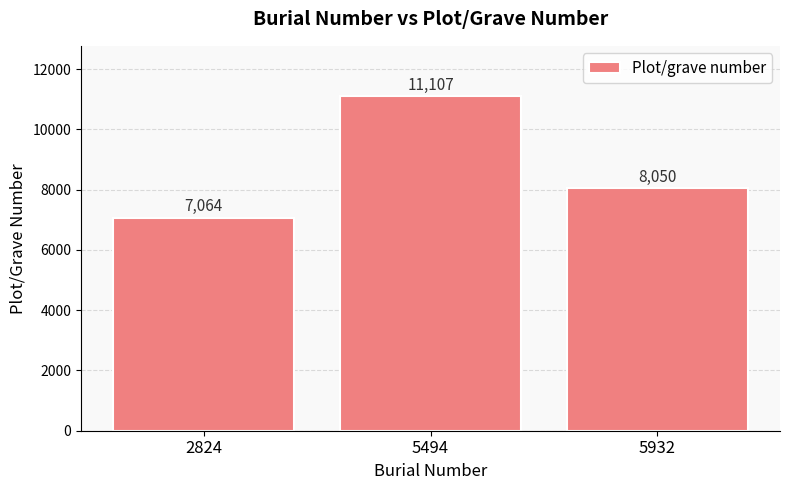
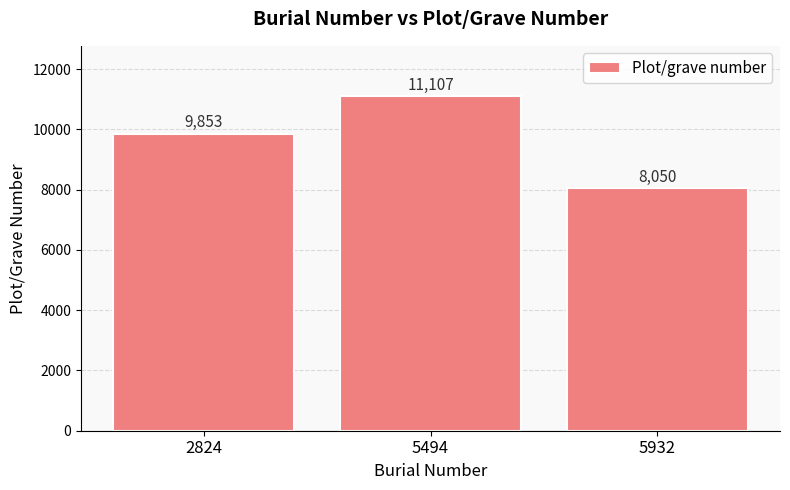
2824: 7,064 -> 9,853
